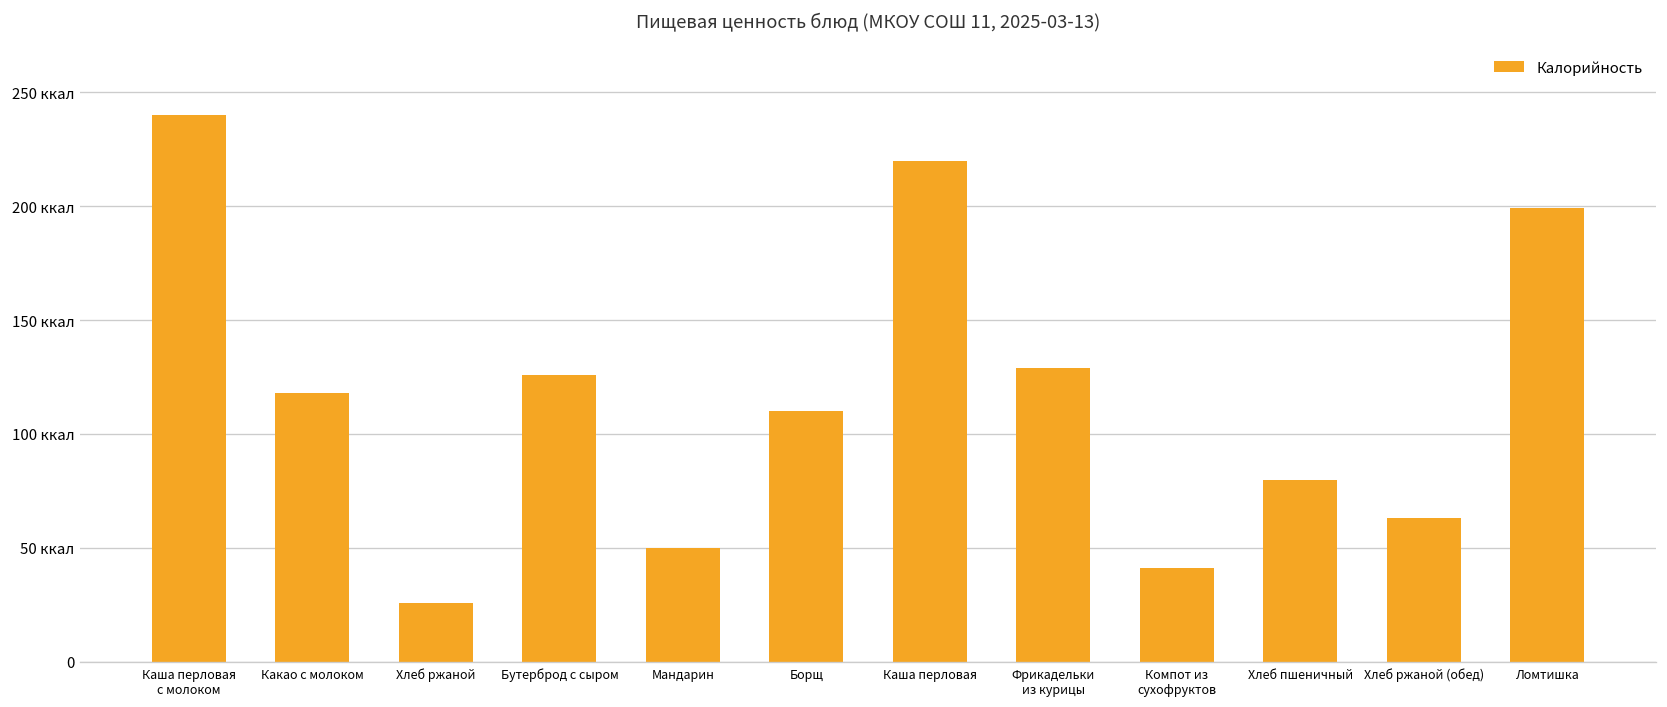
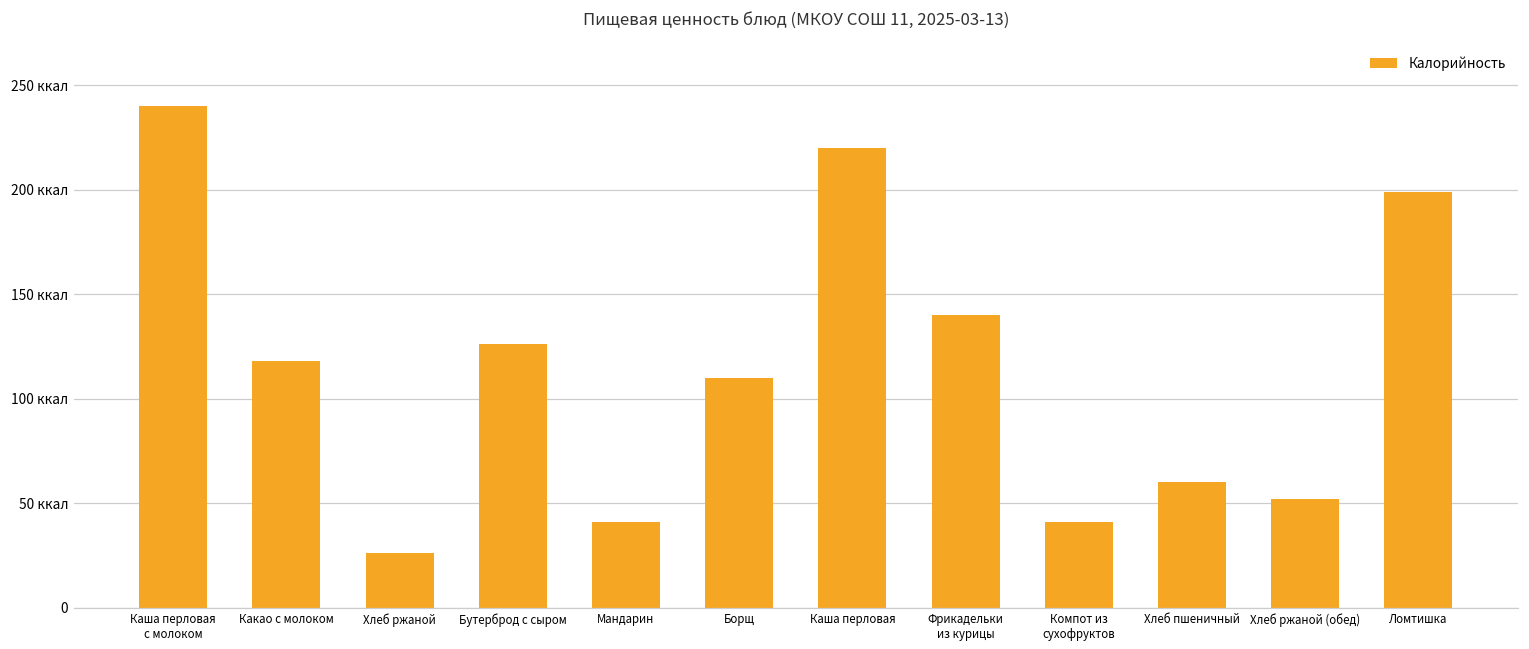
Мандарин: 50 ккал -> 41 ккал
Фрикадельки из курицы: 129 ккал -> 140 ккал
Хлеб пшеничный: 80 ккал -> 60 ккал
Хлеб ржаной (обед): 63 ккал -> 52 ккал
